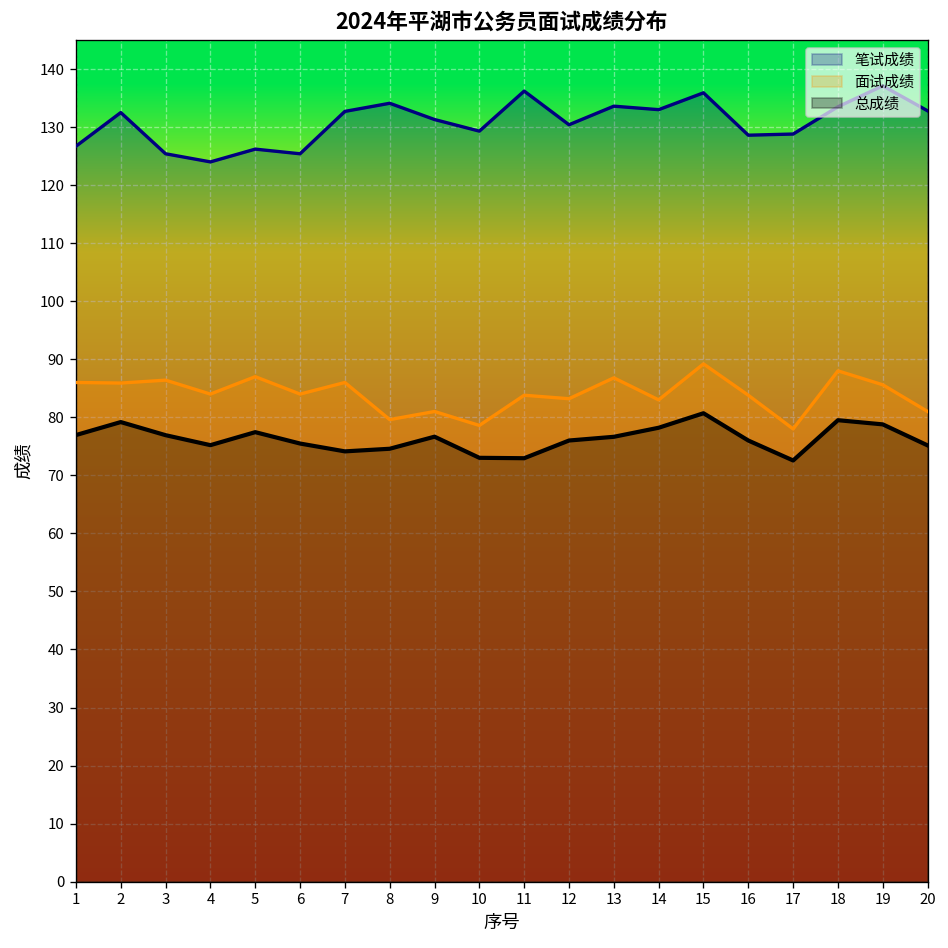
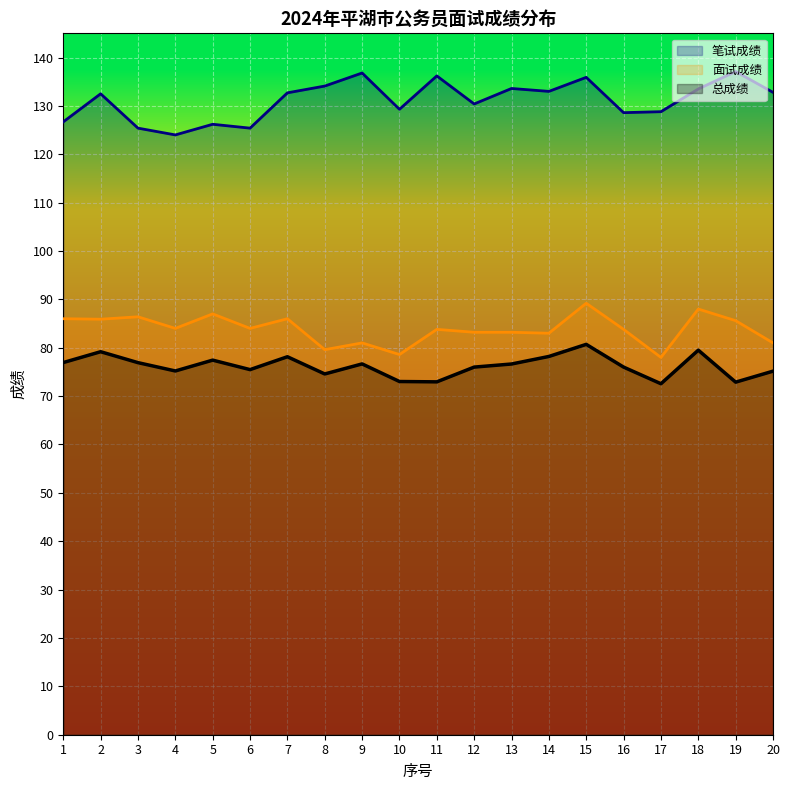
总成绩, 7: 74 -> 78
笔试成绩, 9: 131 -> 137
面试成绩, 13: 87 -> 83
总成绩, 19: 79 -> 73
